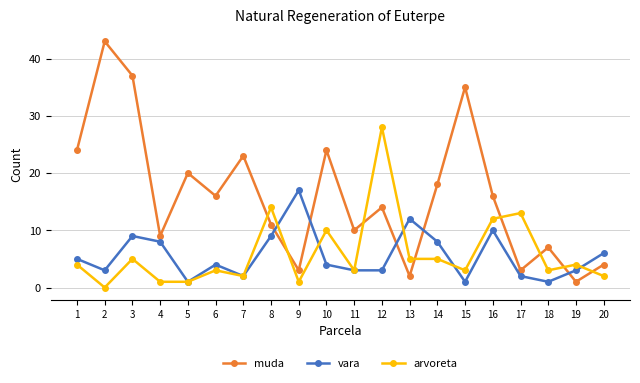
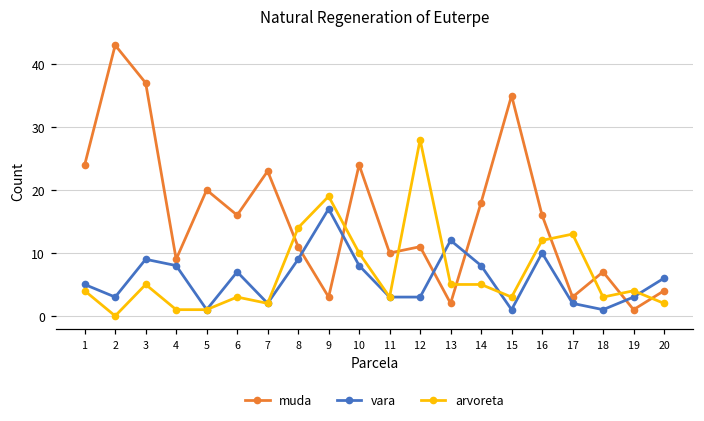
vara, 6: 4 -> 7
arvoreta, 9: 1 -> 19
vara, 10: 4 -> 8
muda, 12: 14 -> 11
